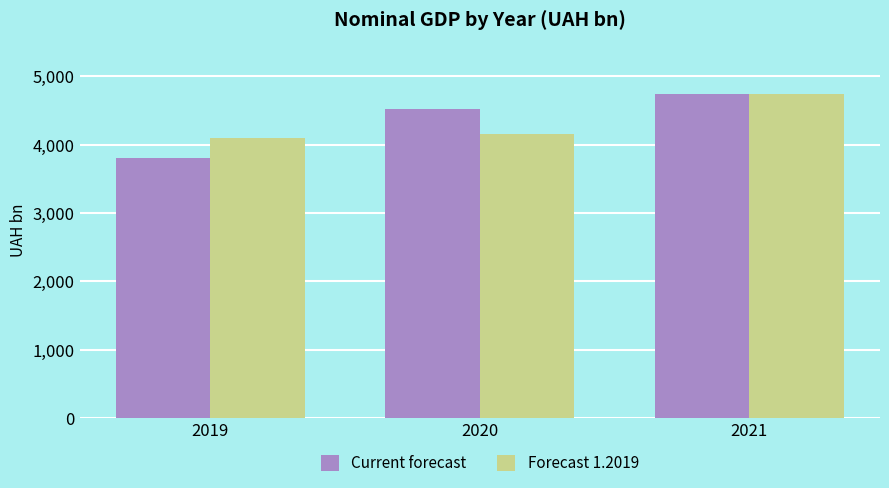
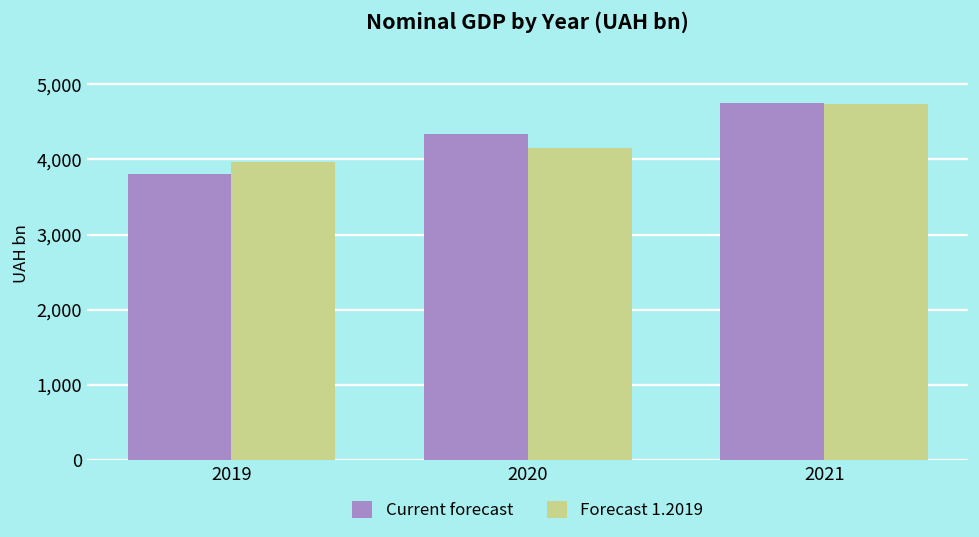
Forecast 1.2019, 2019: 4,100 -> 4,000
Current forecast, 2020: 4,500 -> 4,300
